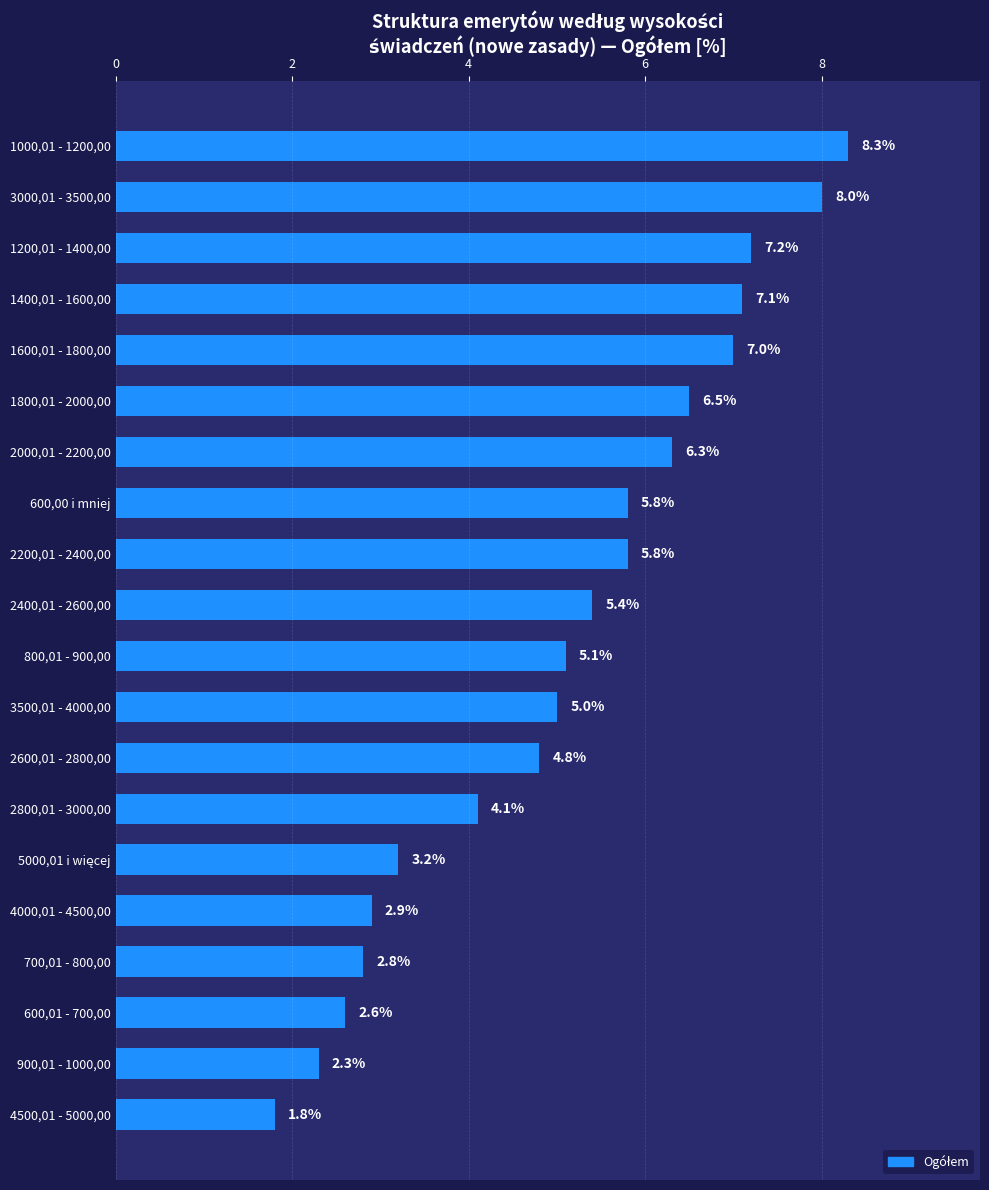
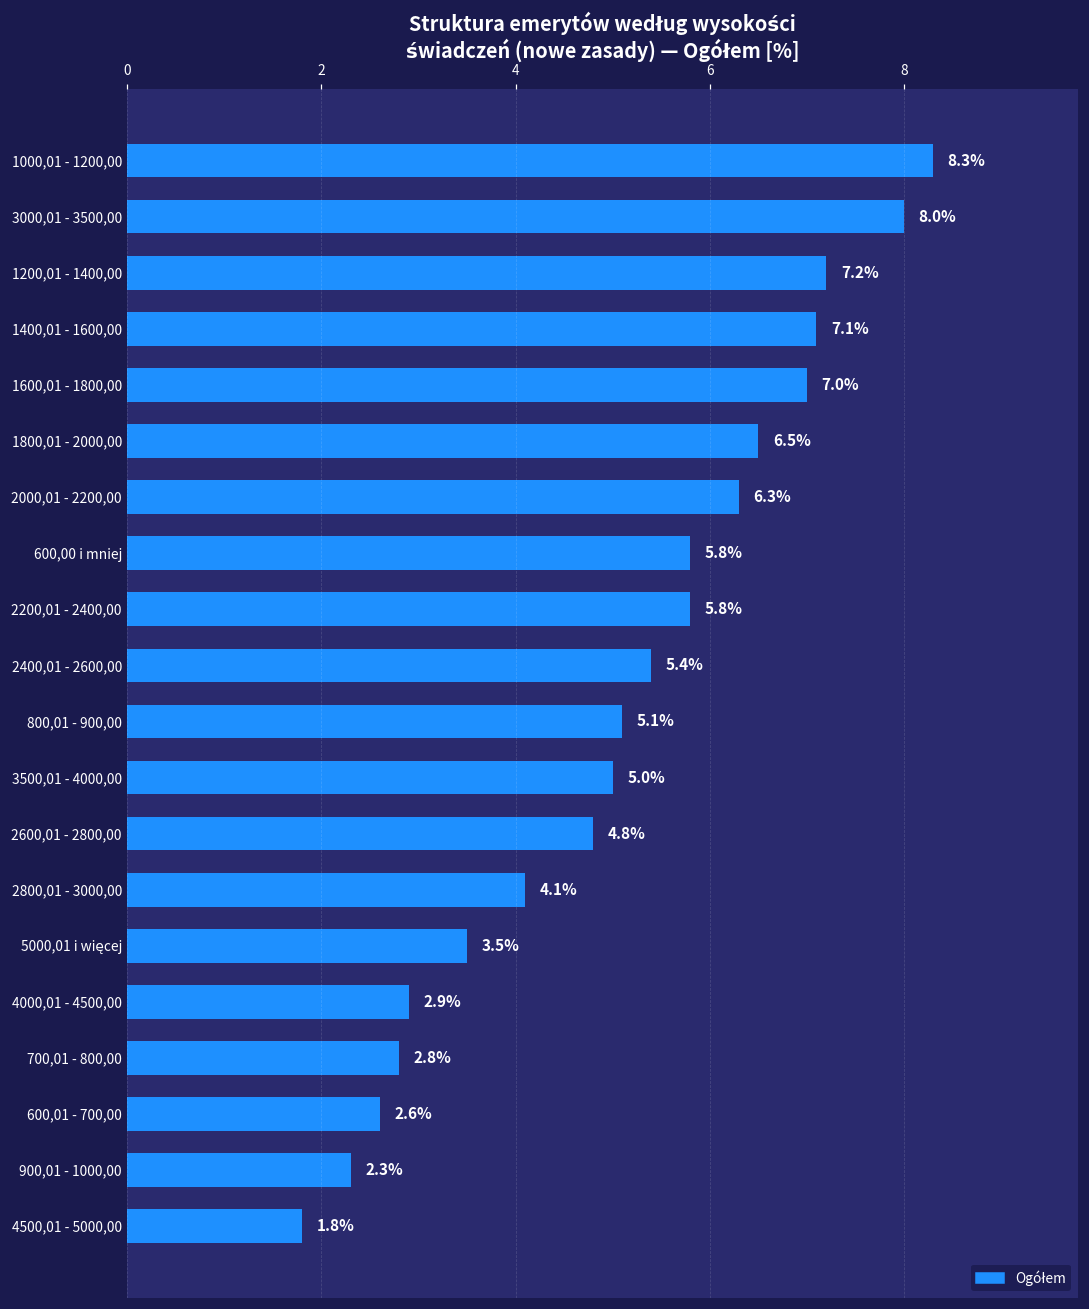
5000,01 i więcej: 3.2% -> 3.5%
